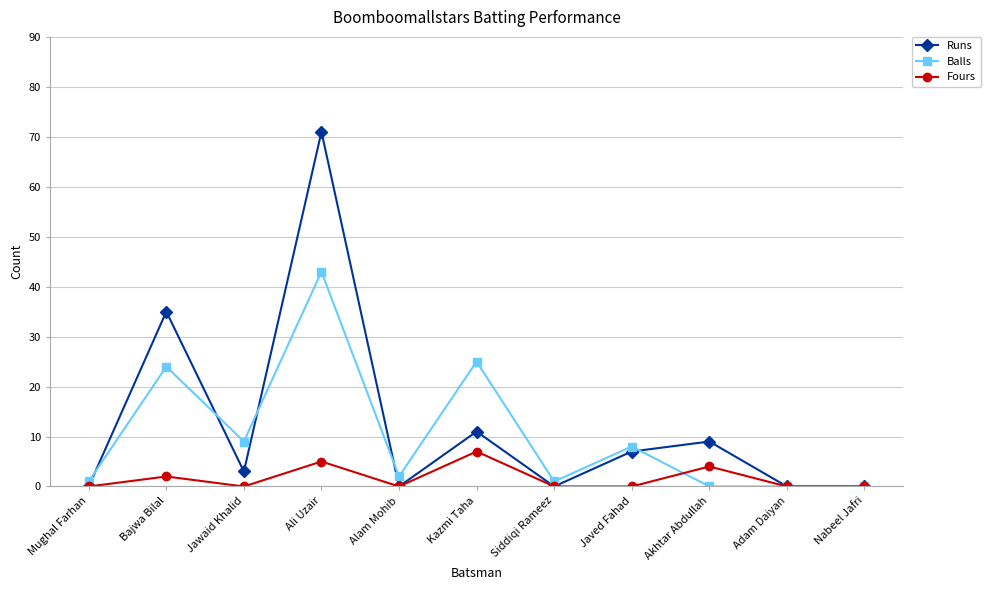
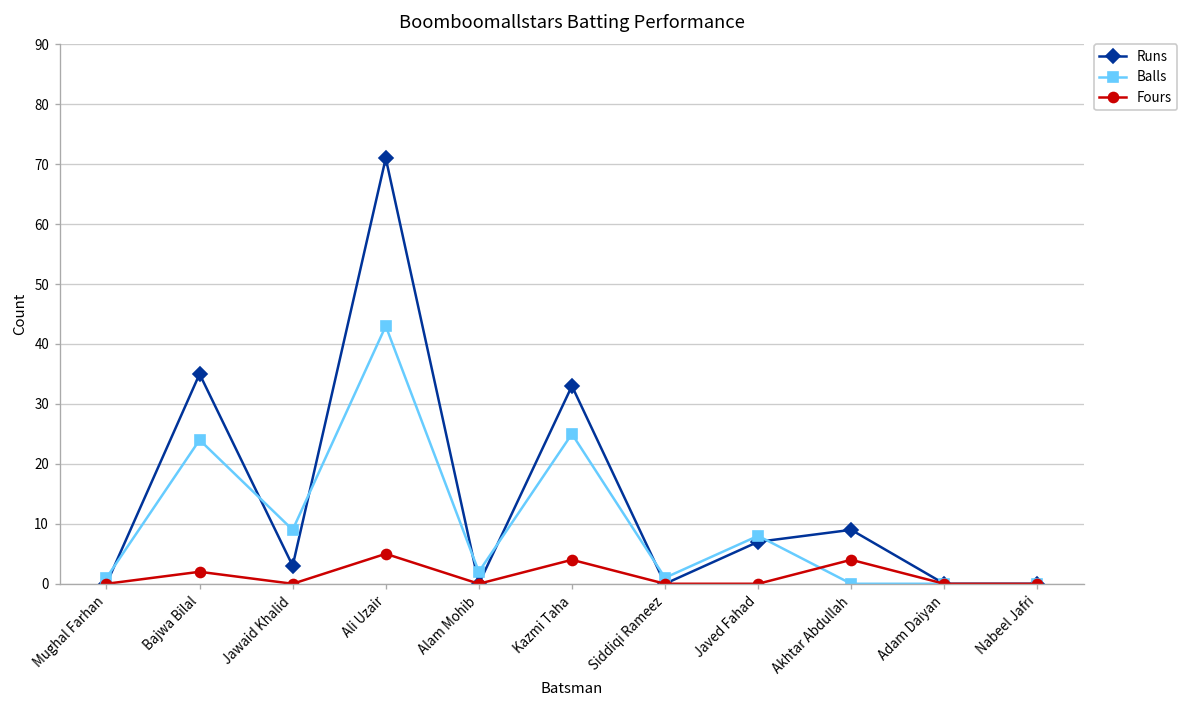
Runs, Kazmi Taha: 11 -> 33
Fours, Kazmi Taha: 7 -> 4
